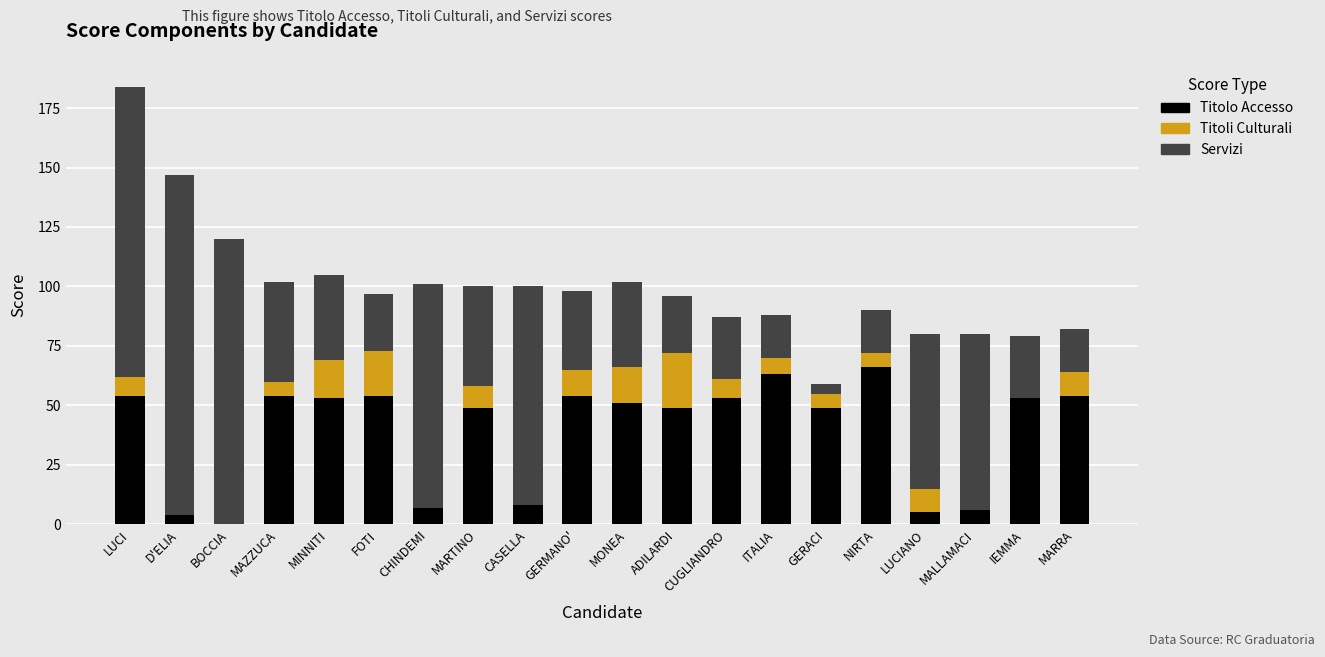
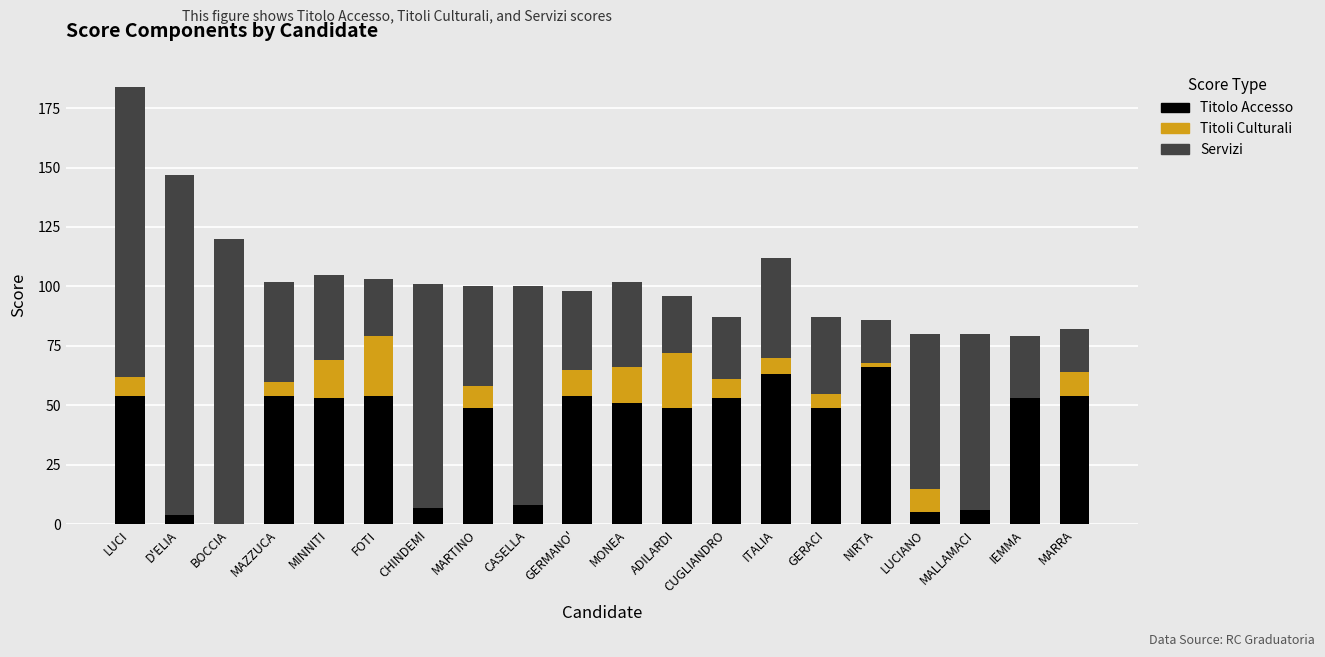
Titoli Culturali, FOTI: 19 -> 25
Servizi, ITALIA: 18 -> 42
Servizi, GERACI: 4 -> 32
Titoli Culturali, NIRTA: 6 -> 2
